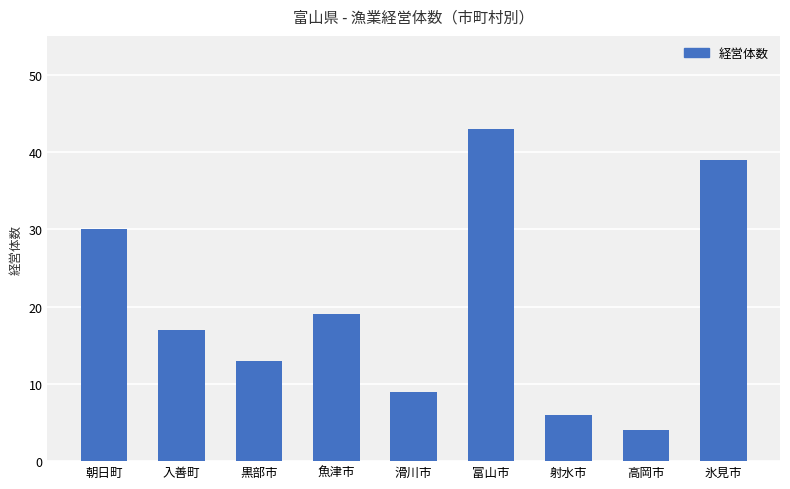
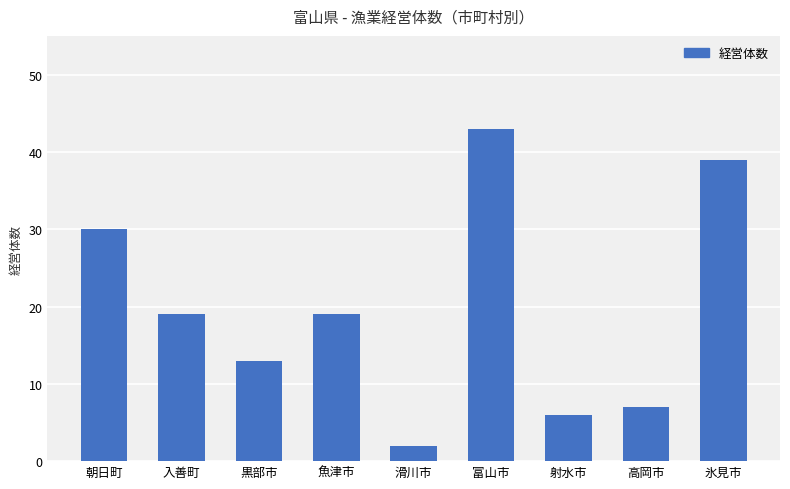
入善町: 17 -> 19
滑川市: 9 -> 2
高岡市: 4 -> 7
